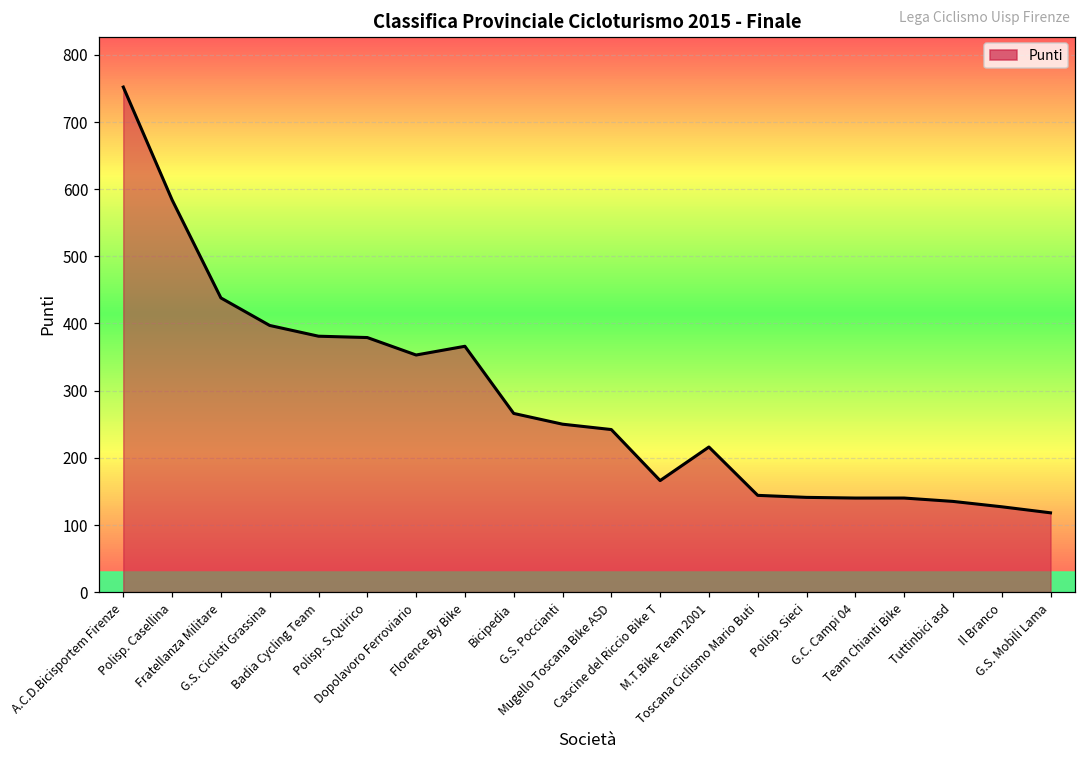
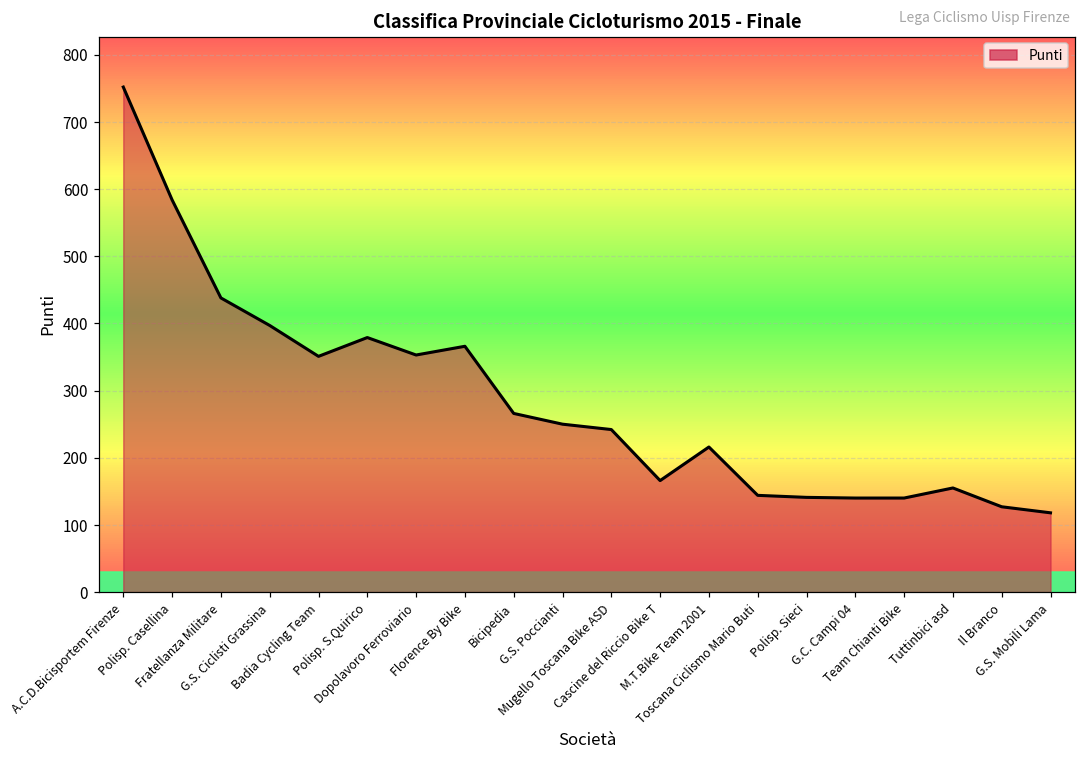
Badia Cycling Team: 380 -> 350
Tuttinbici asd: 140 -> 160
